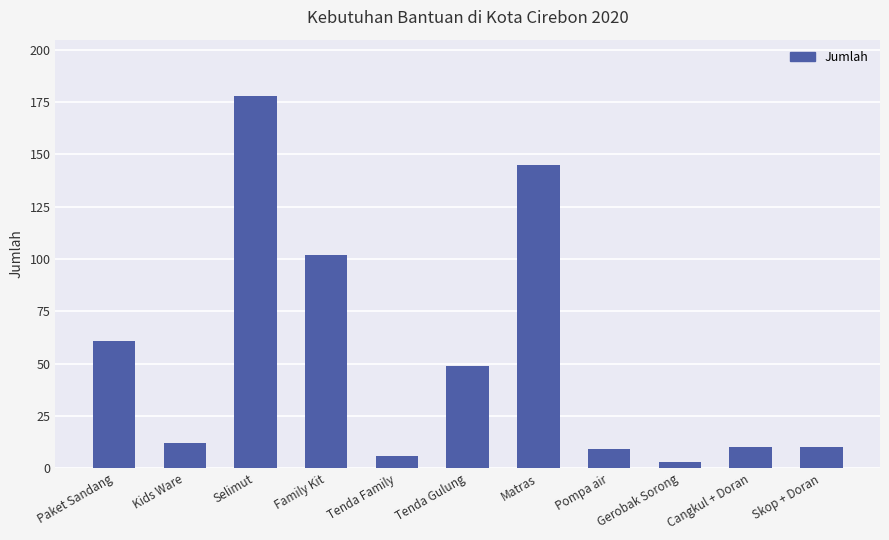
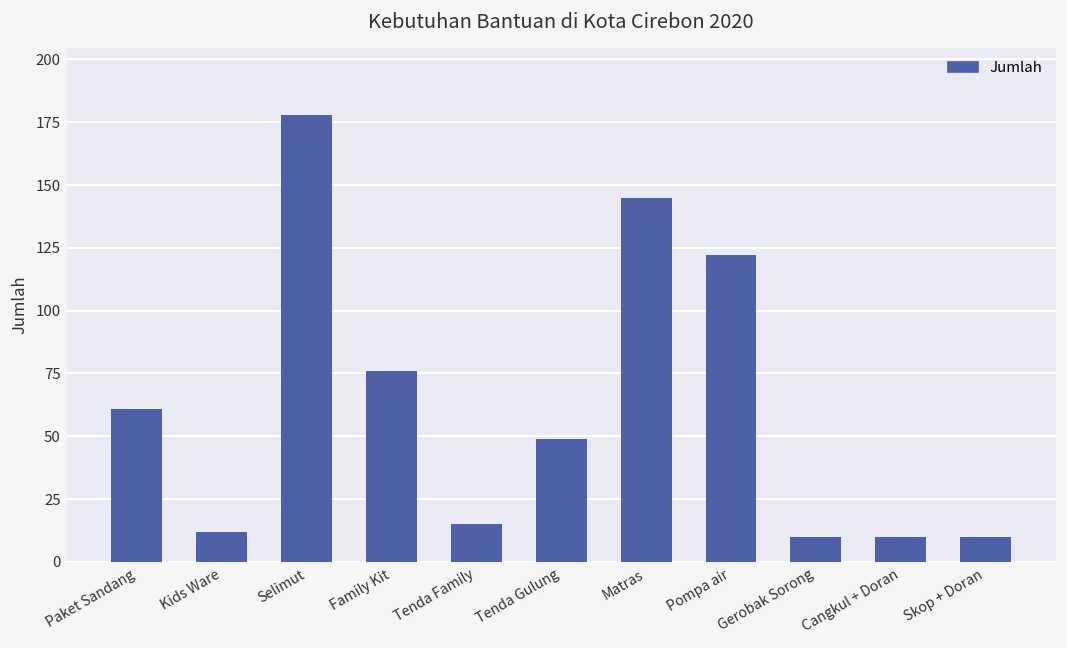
Family Kit: 102 -> 76
Tenda Family: 6 -> 15
Pompa air: 9 -> 122
Gerobak Sorong: 3 -> 10
